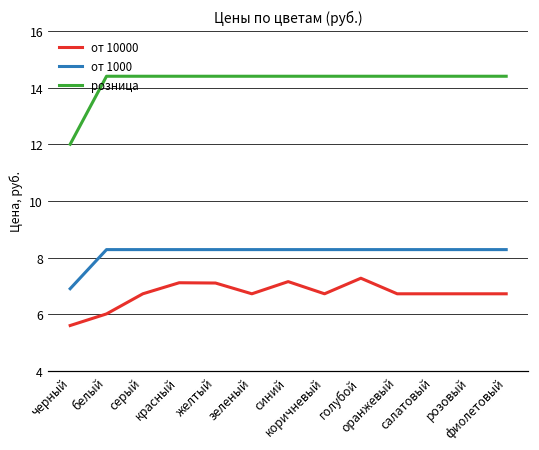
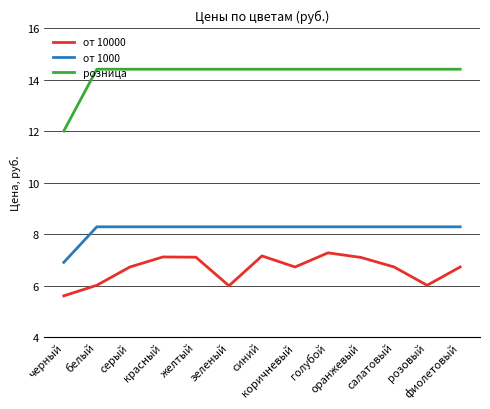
от 10000, зеленый: 6.7 -> 6.0
от 10000, оранжевый: 6.7 -> 7.1
от 10000, розовый: 6.7 -> 6.0
